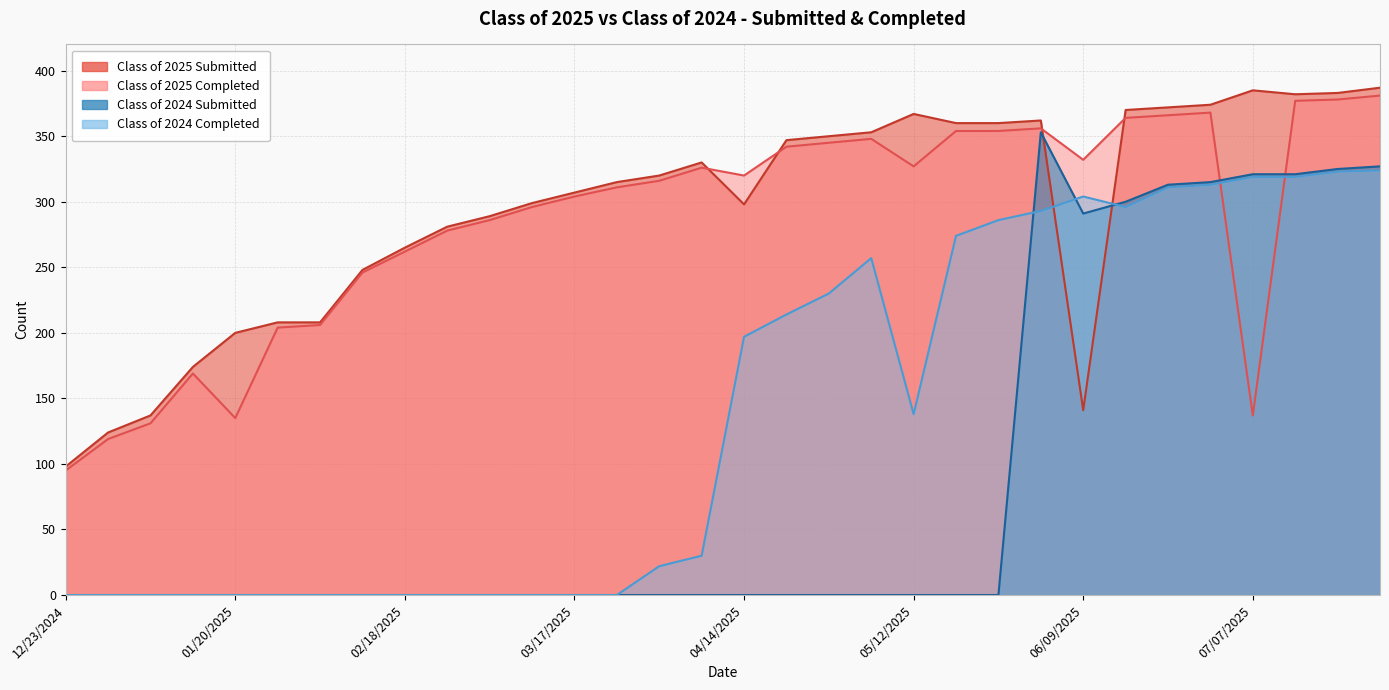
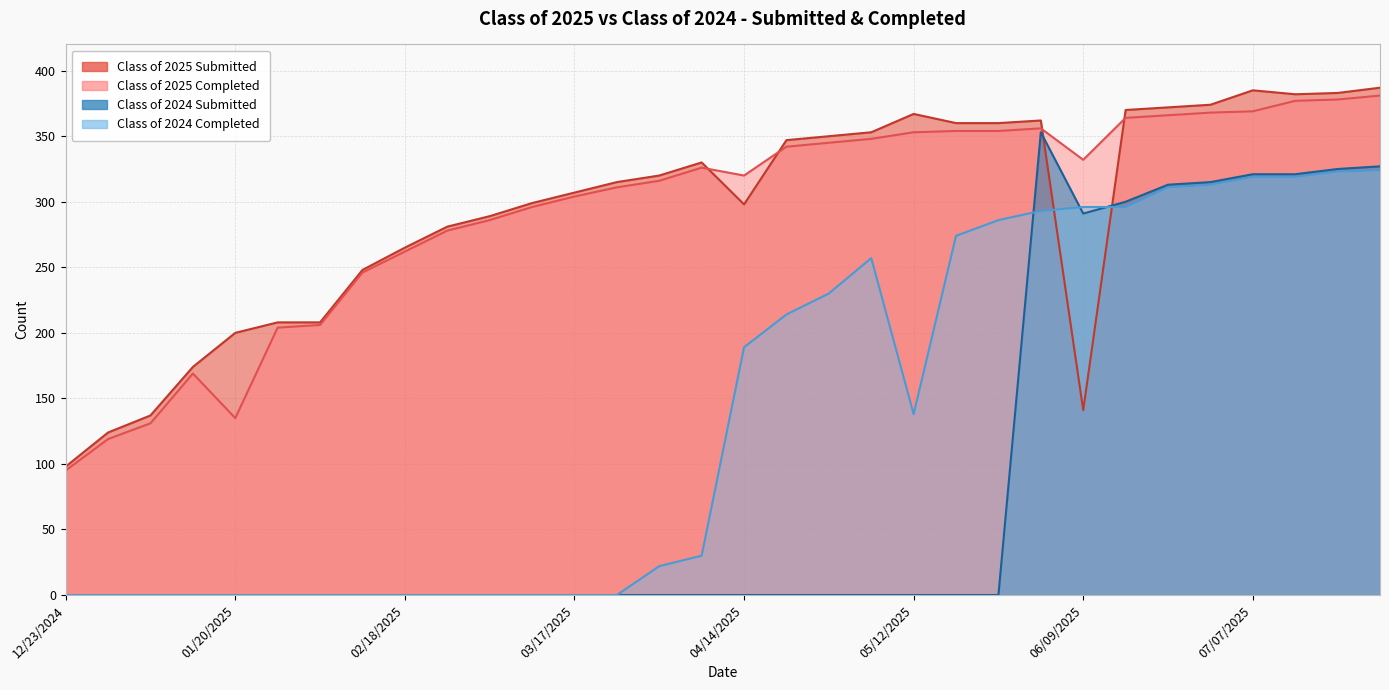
Class of 2024 Completed, 04/14/2025: 197 -> 189
Class of 2025 Completed, 05/12/2025: 327 -> 353
Class of 2024 Completed, 06/09/2025: 304 -> 296
Class of 2025 Completed, 07/07/2025: 137 -> 369
